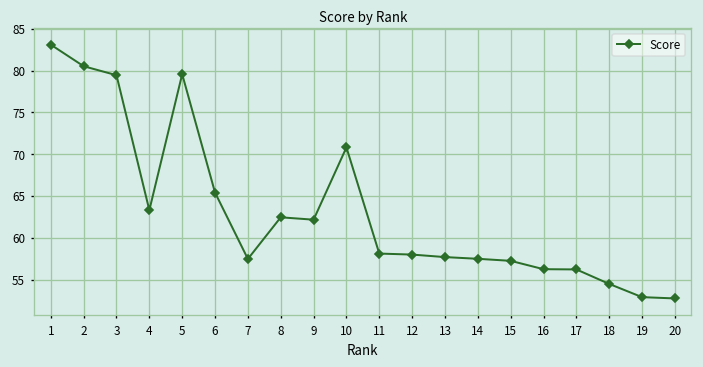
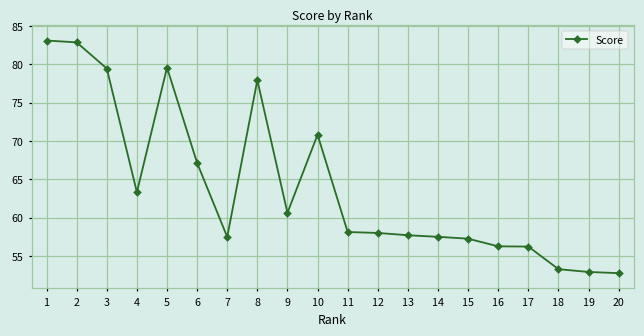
2: 81 -> 83
6: 65 -> 67
8: 62 -> 78
9: 62 -> 61
18: 54 -> 53
